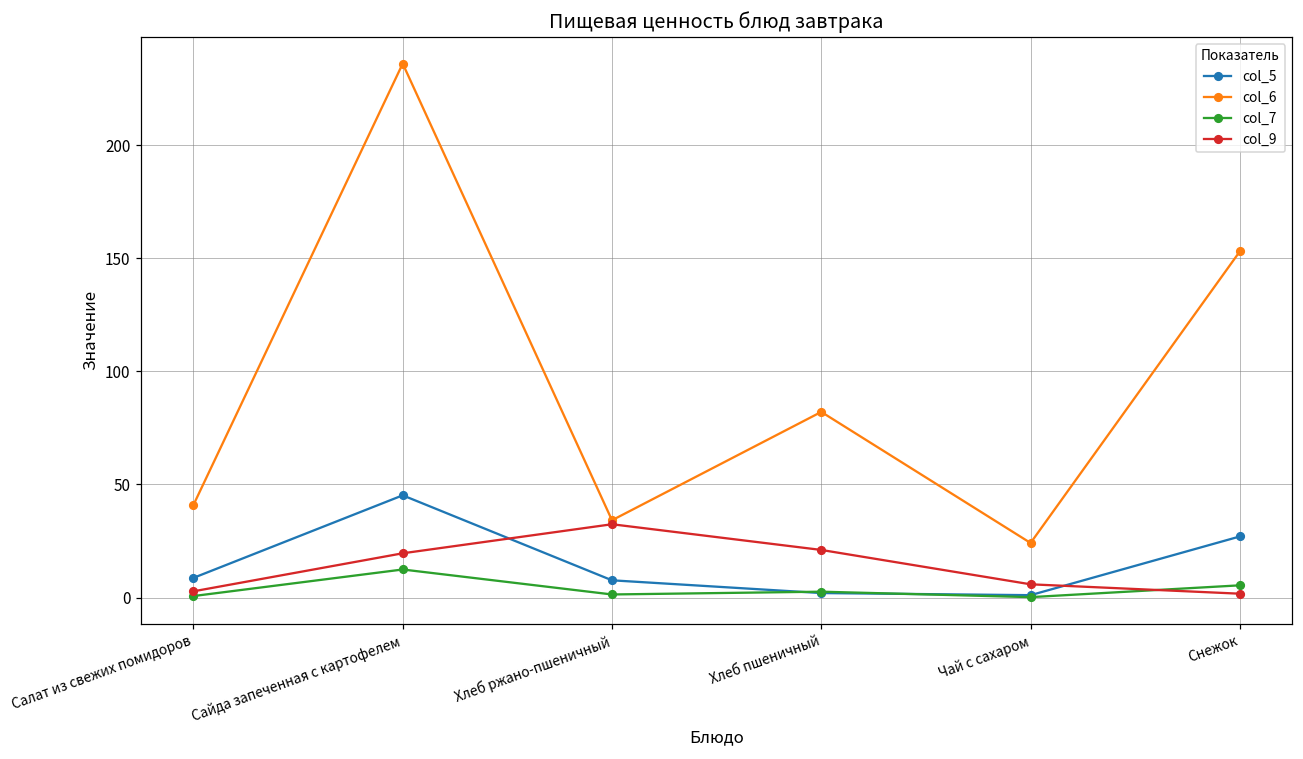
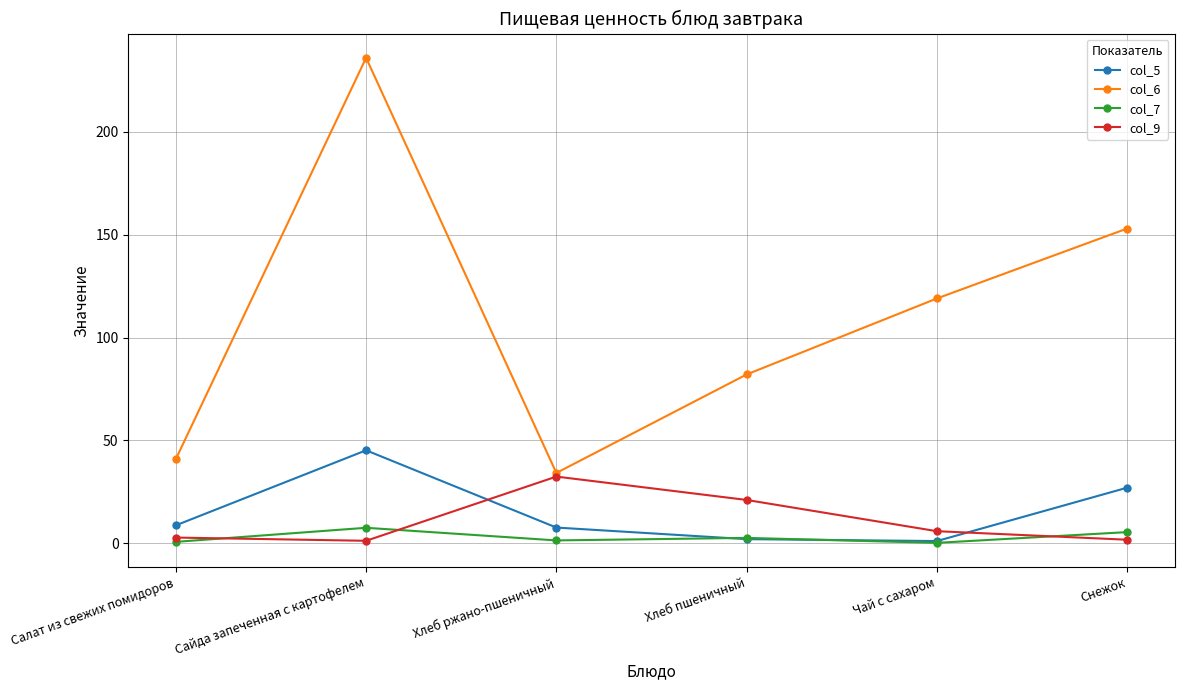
col_7, Сайда запеченная с картофелем: 12 -> 8
col_9, Сайда запеченная с картофелем: 20 -> 1
col_6, Чай с сахаром: 24 -> 119
